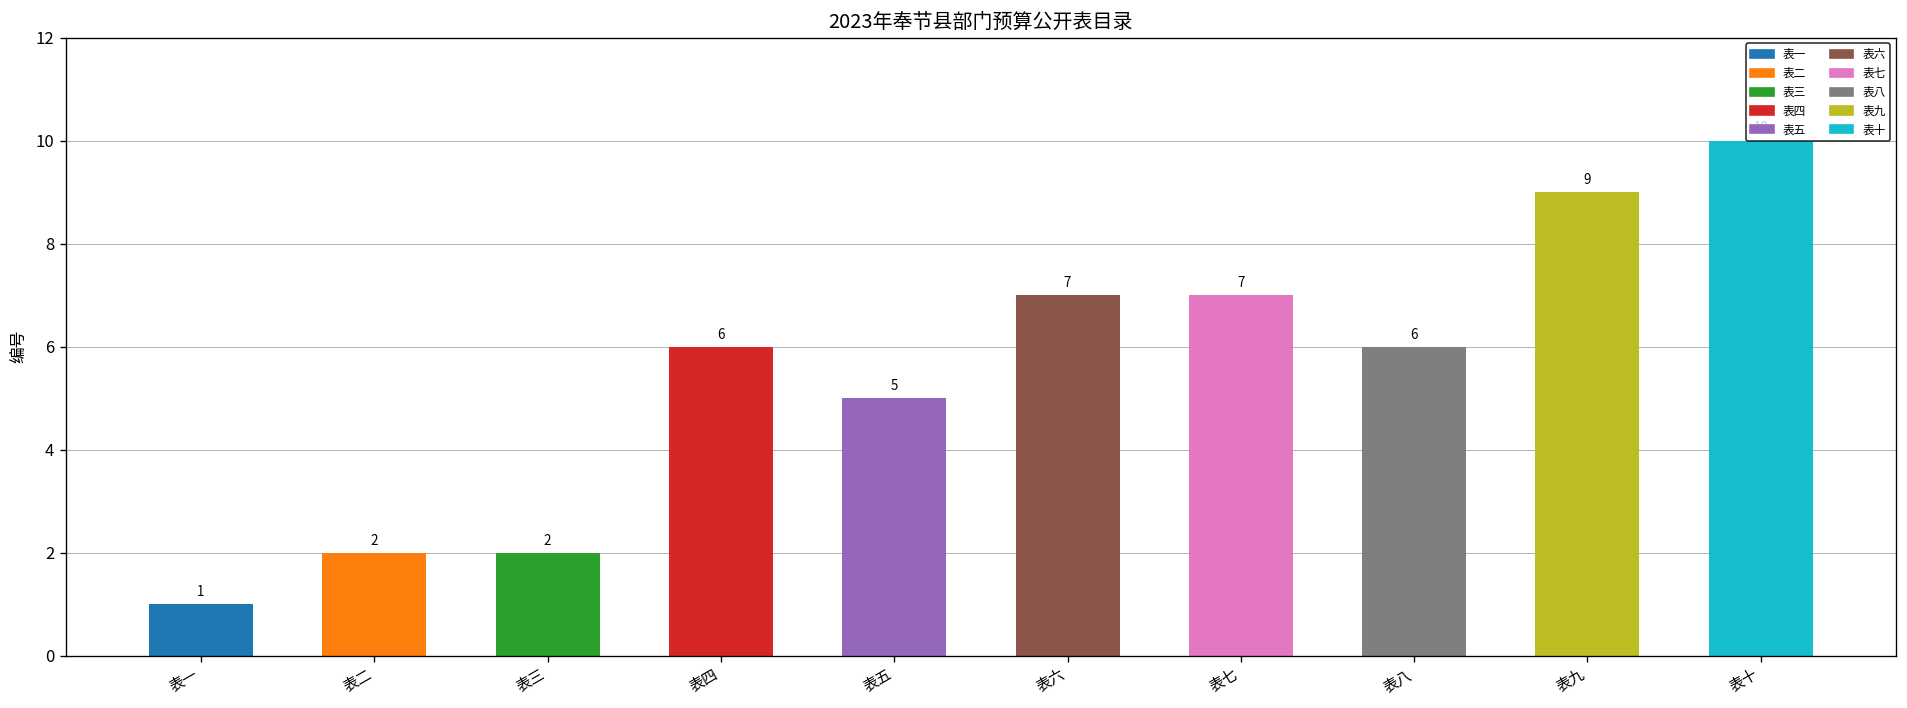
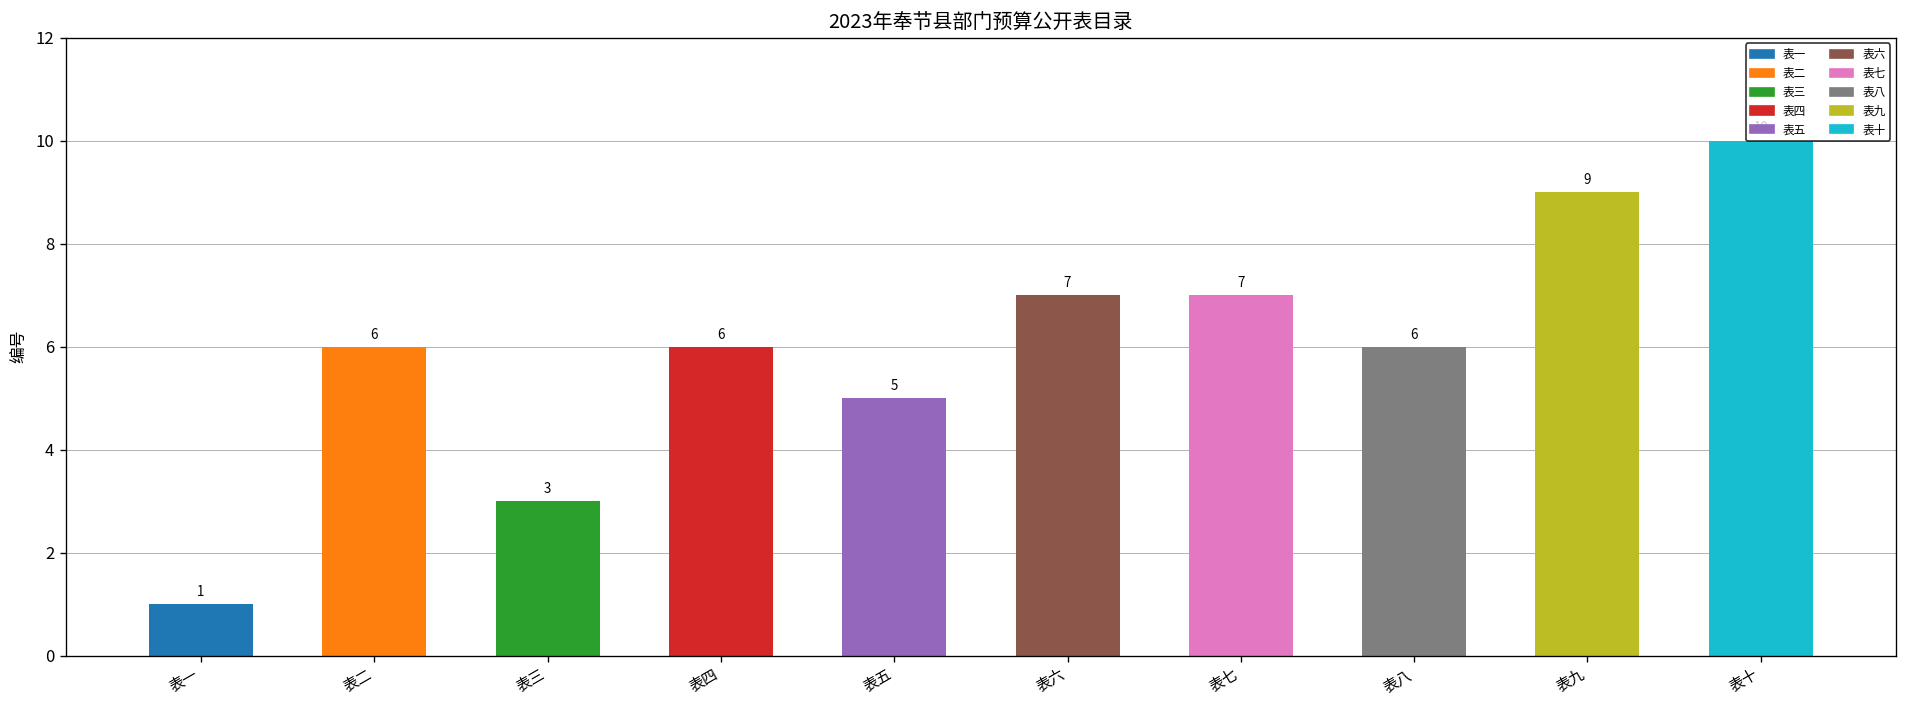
表二: 2 -> 6
表三: 2 -> 3
